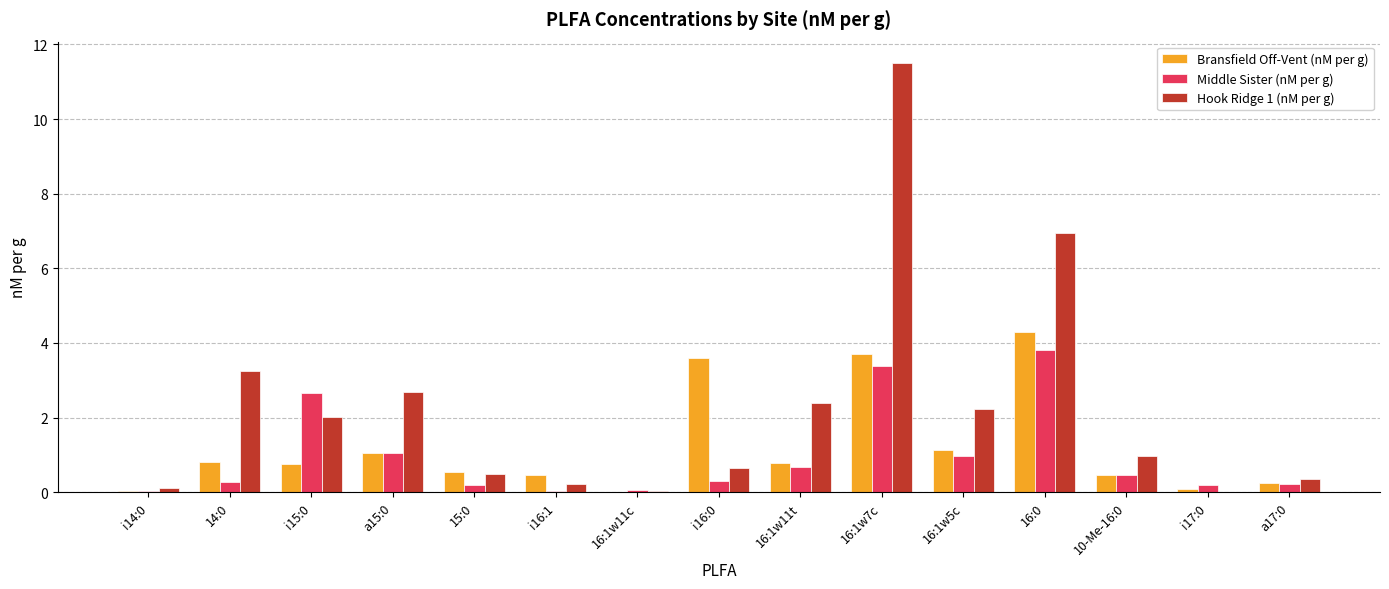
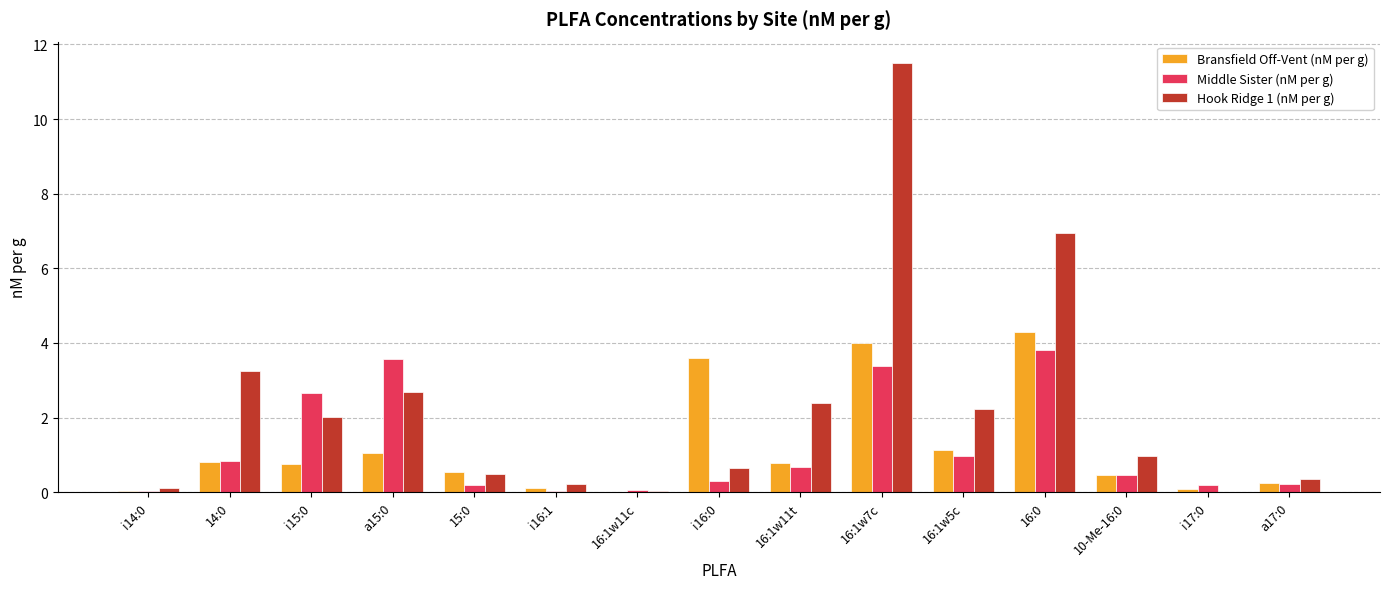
Middle Sister (nM per g), 14:0: 0.3 -> 0.8
Middle Sister (nM per g), a15:0: 1.1 -> 3.6
Bransfield Off-Vent (nM per g), i16:1: 0.5 -> 0.1
Bransfield Off-Vent (nM per g), 16:1w7c: 3.7 -> 4.0
